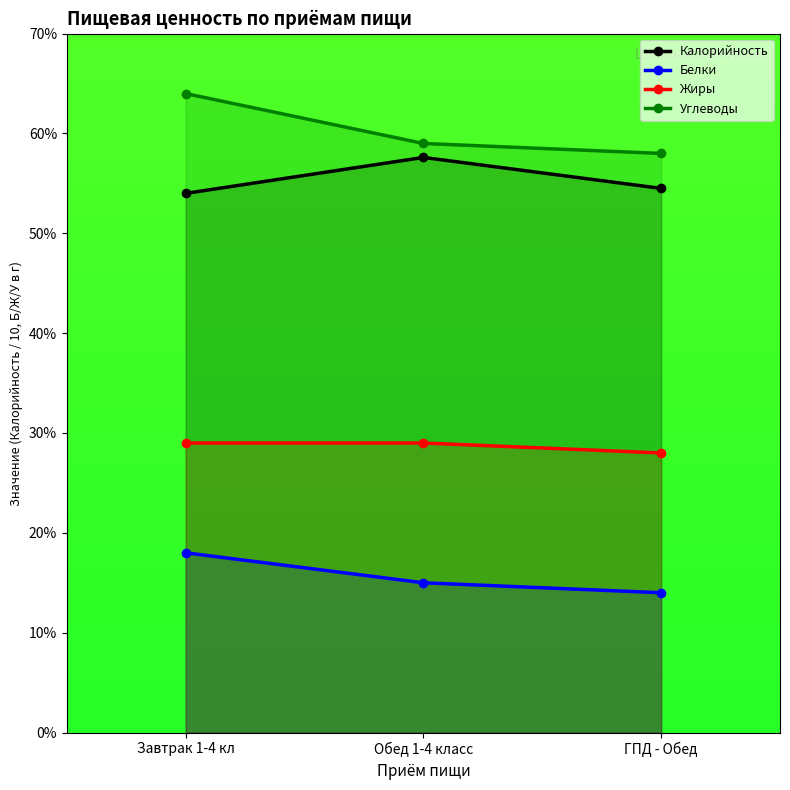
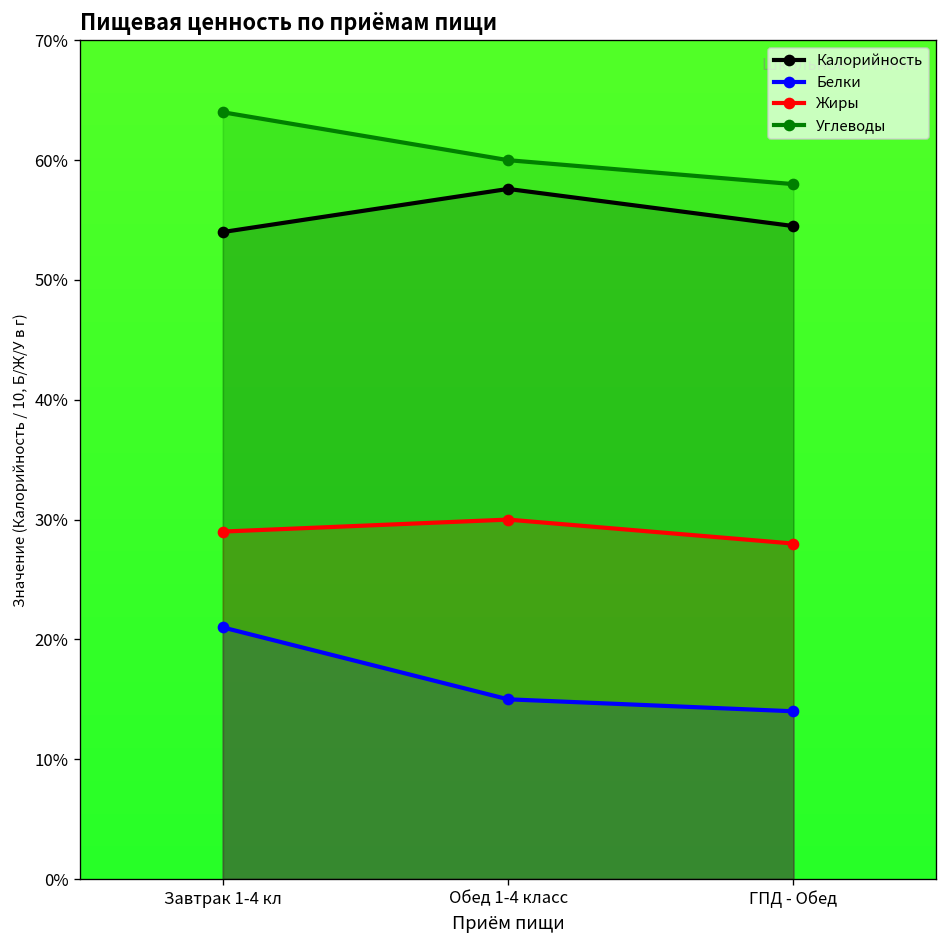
Белки, Завтрак 1-4 кл: 18% -> 21%
Жиры, Обед 1-4 класс: 29% -> 30%
Углеводы, Обед 1-4 класс: 59% -> 60%
